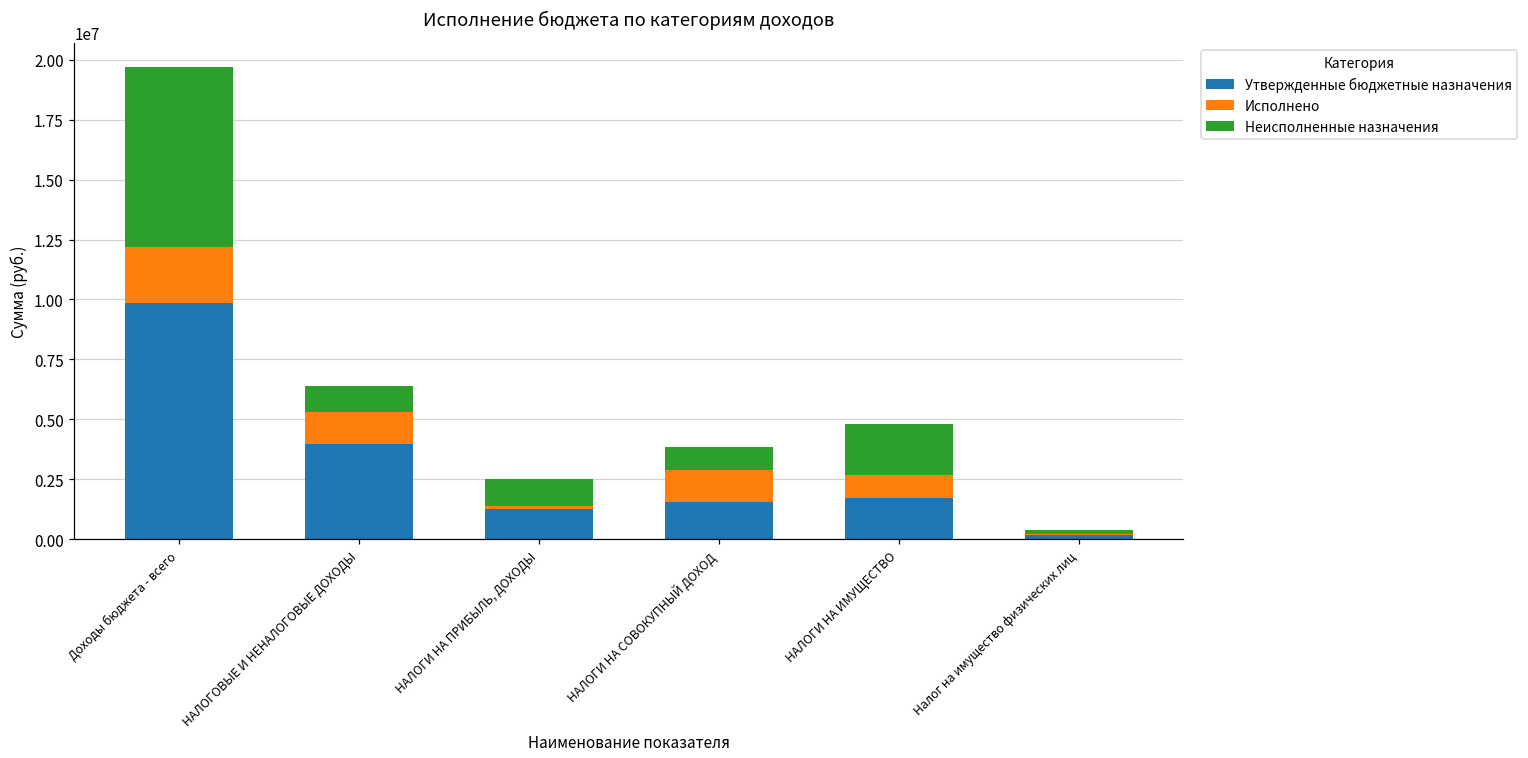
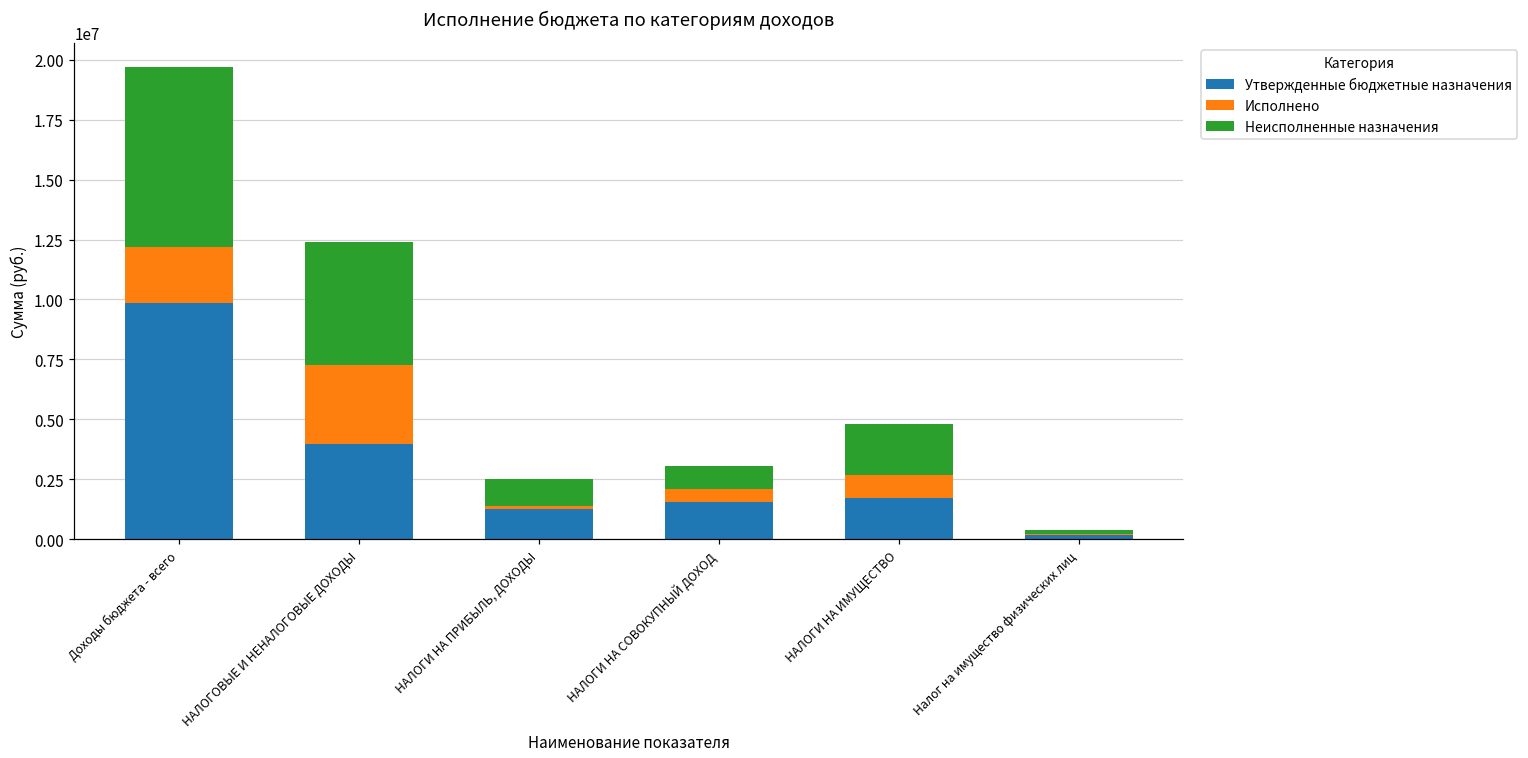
Исполнено, НАЛОГОВЫЕ И НЕНАЛОГОВЫЕ ДОХОДЫ: 1400000 -> 3300000
Неисполненные назначения, НАЛОГОВЫЕ И НЕНАЛОГОВЫЕ ДОХОДЫ: 1100000 -> 5100000
Исполнено, НАЛОГИ НА СОВОКУПНЫЙ ДОХОД: 1300000 -> 600000
